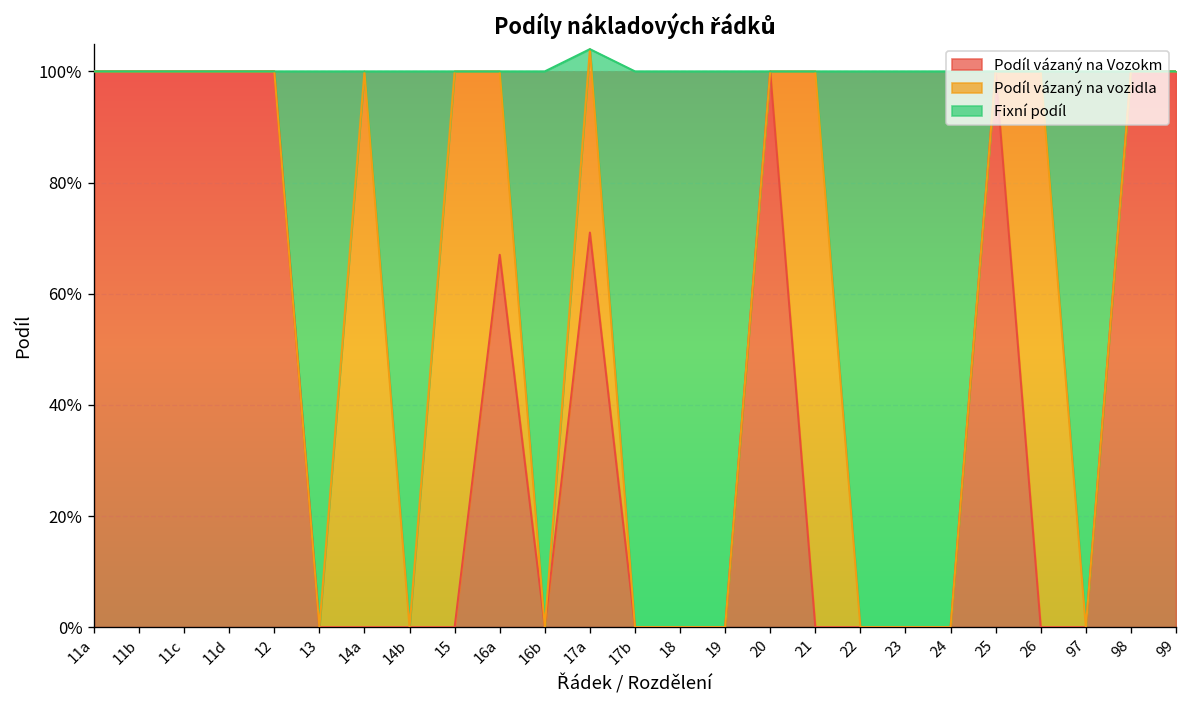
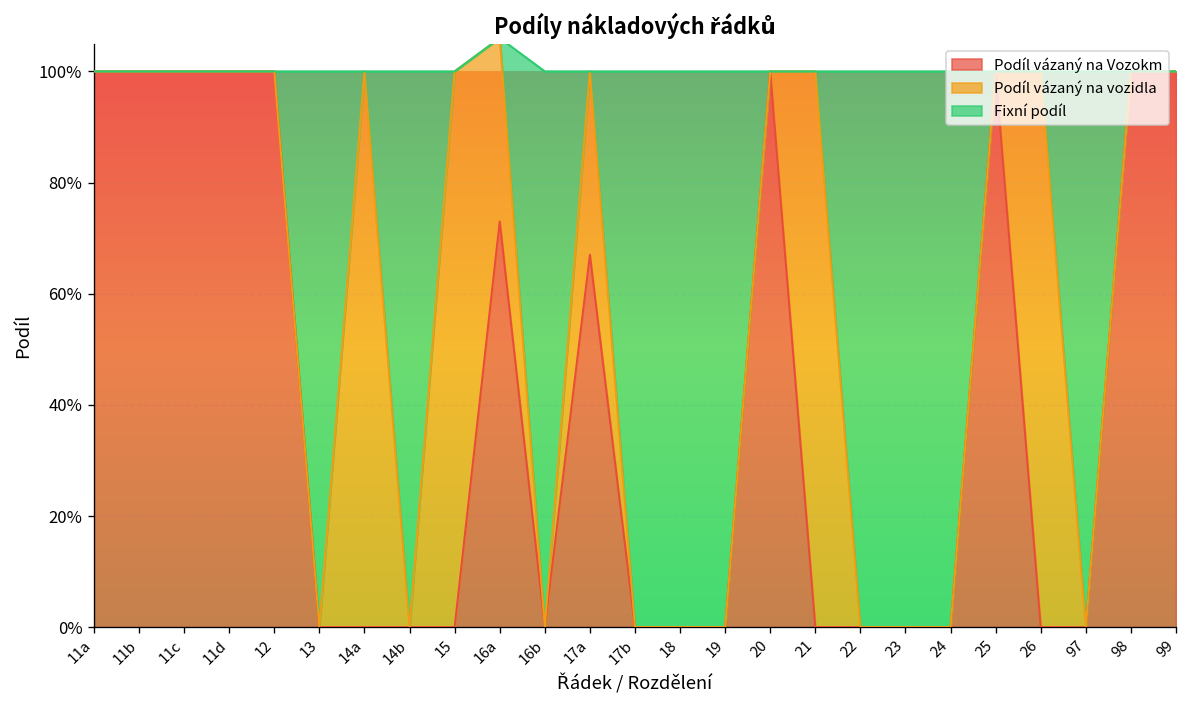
Podíl vázaný na Vozokm, 16a: 67% -> 73%
Podíl vázaný na Vozokm, 17a: 71% -> 67%
